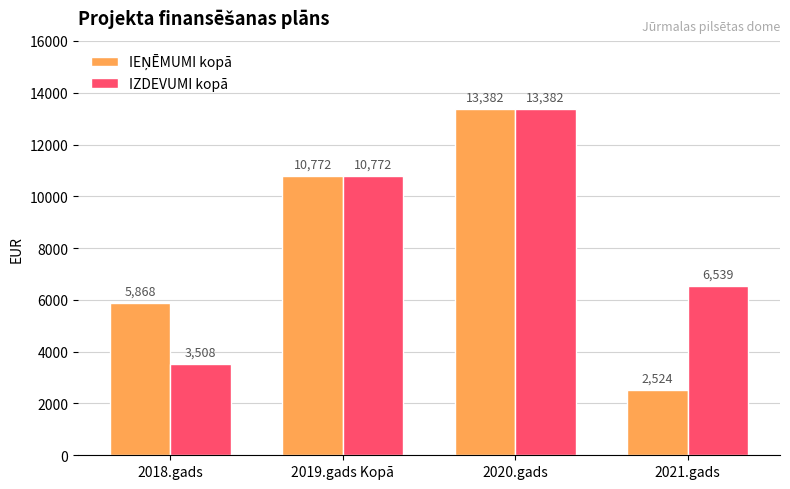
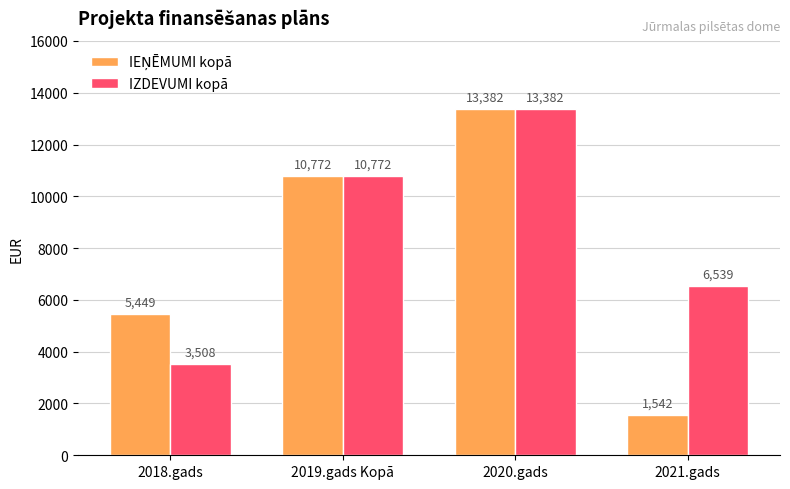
IEŅĒMUMI kopā, 2018.gads: 5,868 -> 5,449
IEŅĒMUMI kopā, 2021.gads: 2,524 -> 1,542
